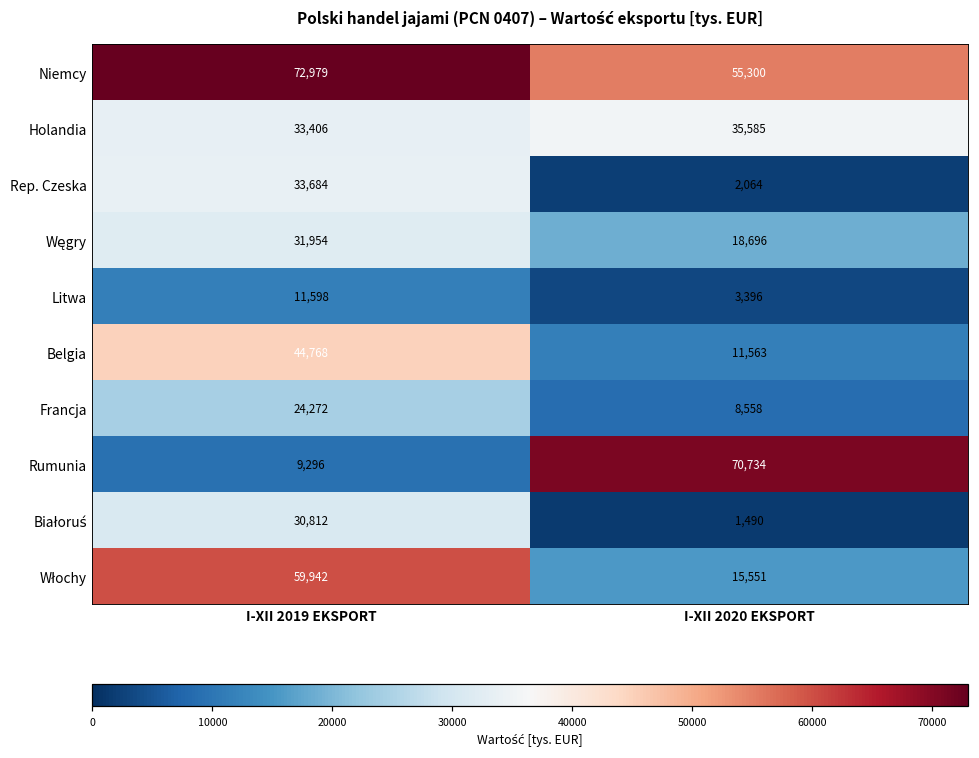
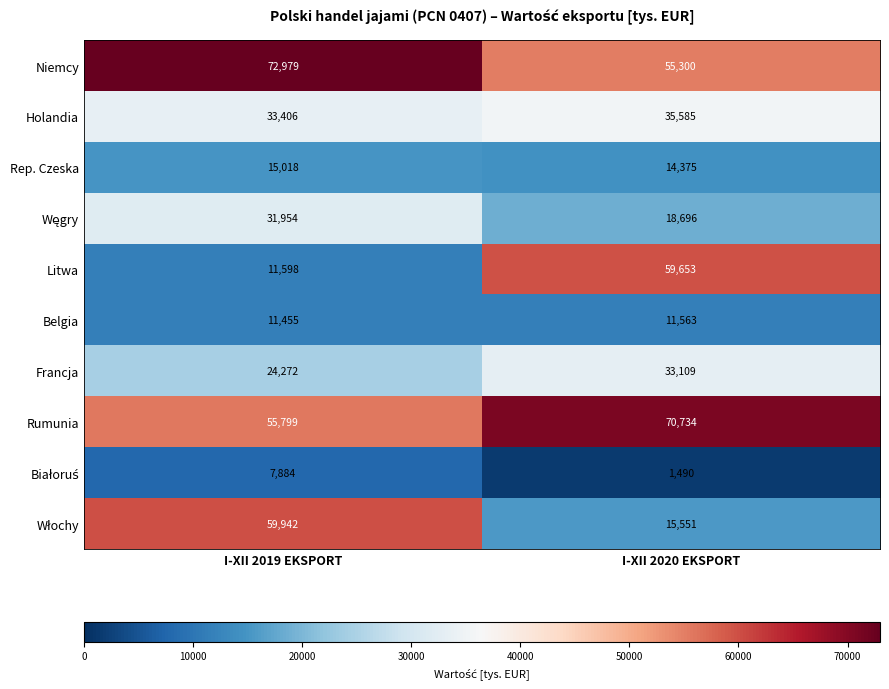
Rep. Czeska, I-XII 2019 EKSPORT: 33,684 -> 15,018
Rep. Czeska, I-XII 2020 EKSPORT: 2,064 -> 14,375
Litwa, I-XII 2020 EKSPORT: 3,396 -> 59,653
Belgia, I-XII 2019 EKSPORT: 44,768 -> 11,455
Francja, I-XII 2020 EKSPORT: 8,558 -> 33,109
Rumunia, I-XII 2019 EKSPORT: 9,296 -> 55,799
Białoruś, I-XII 2019 EKSPORT: 30,812 -> 7,884
